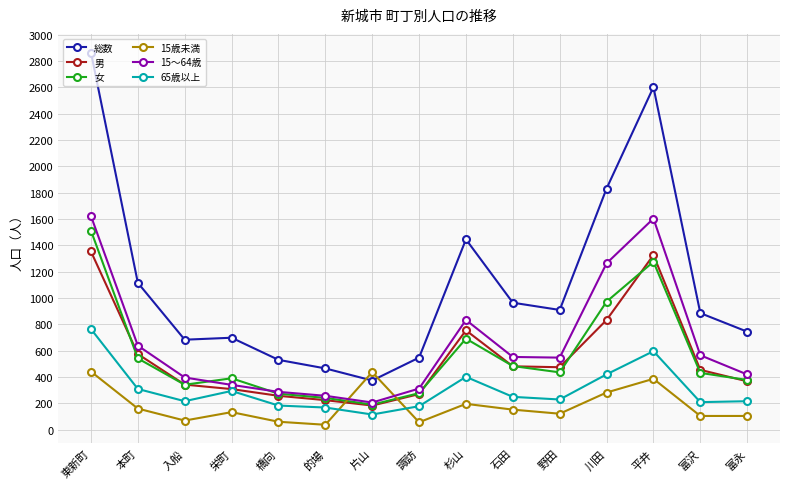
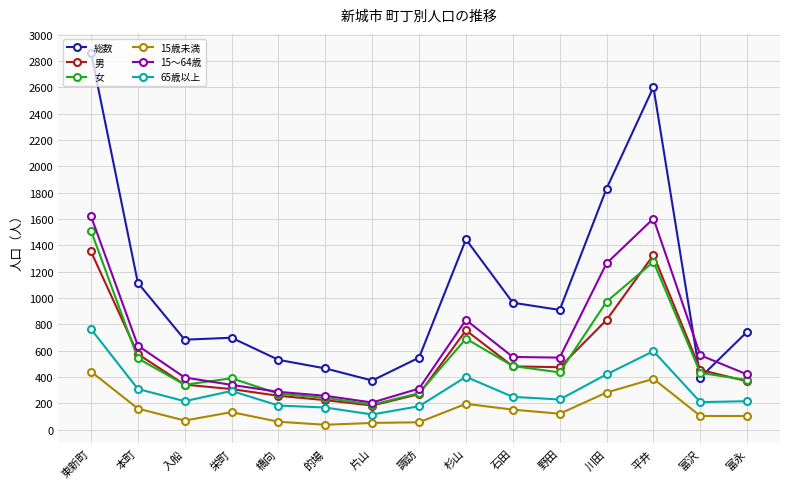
15歳未満, 片山: 440 -> 50
総数, 富沢: 890 -> 400
